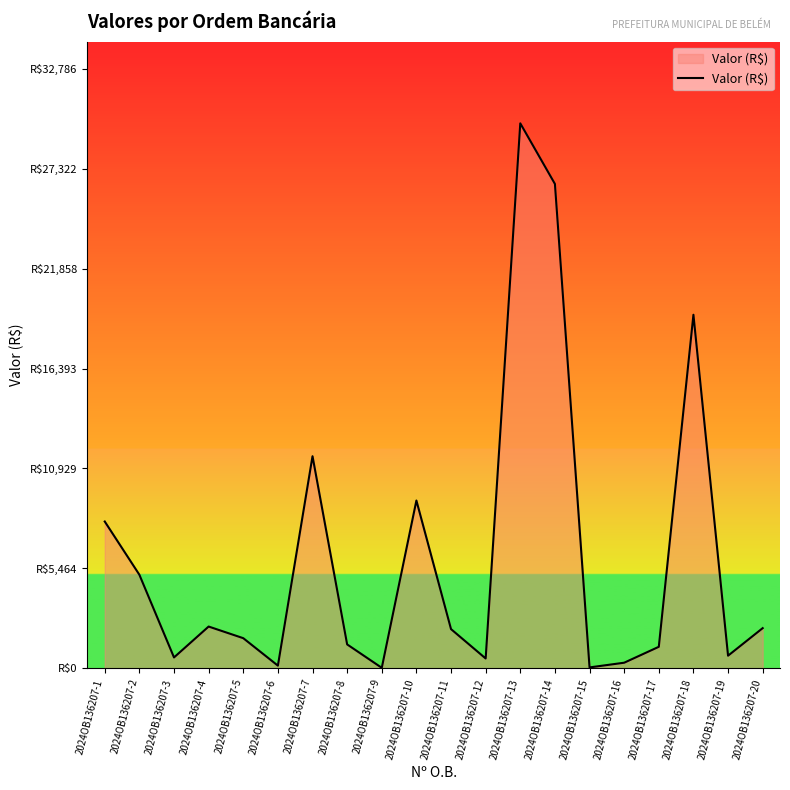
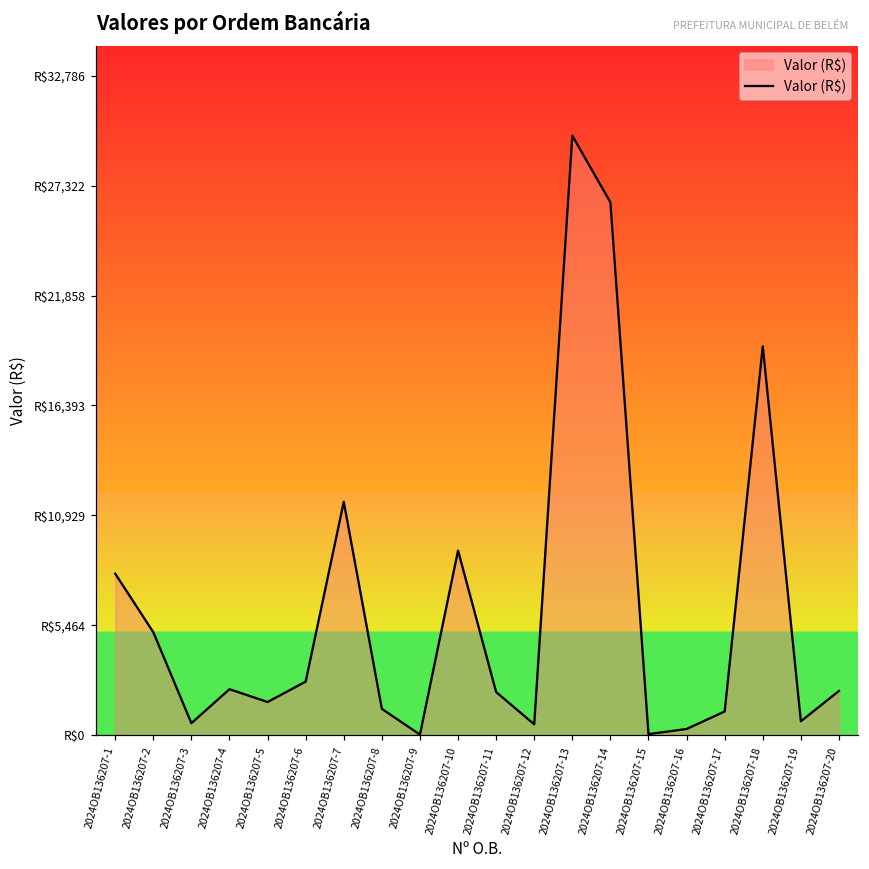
2024OB136207-6: R$100 -> R$2,700
